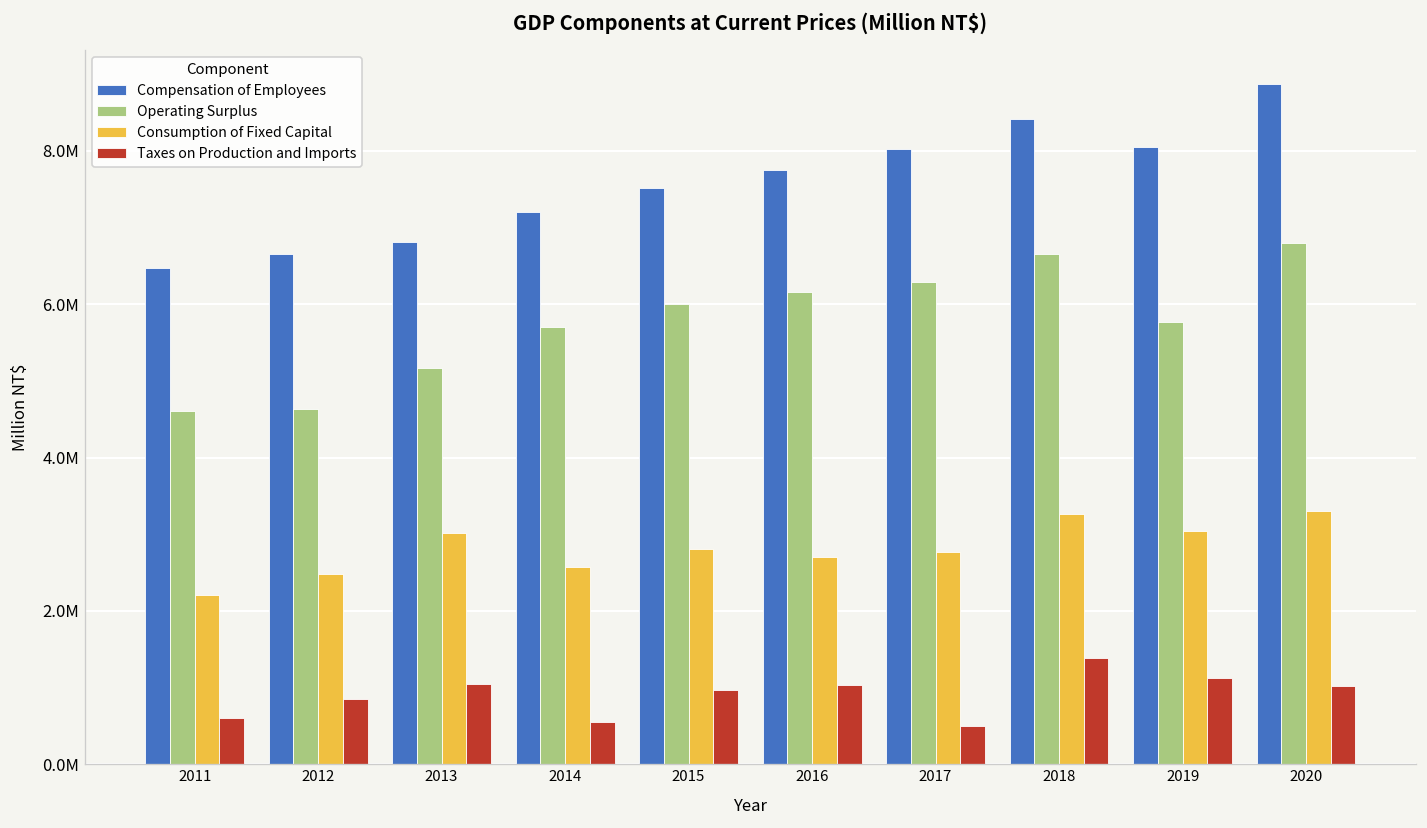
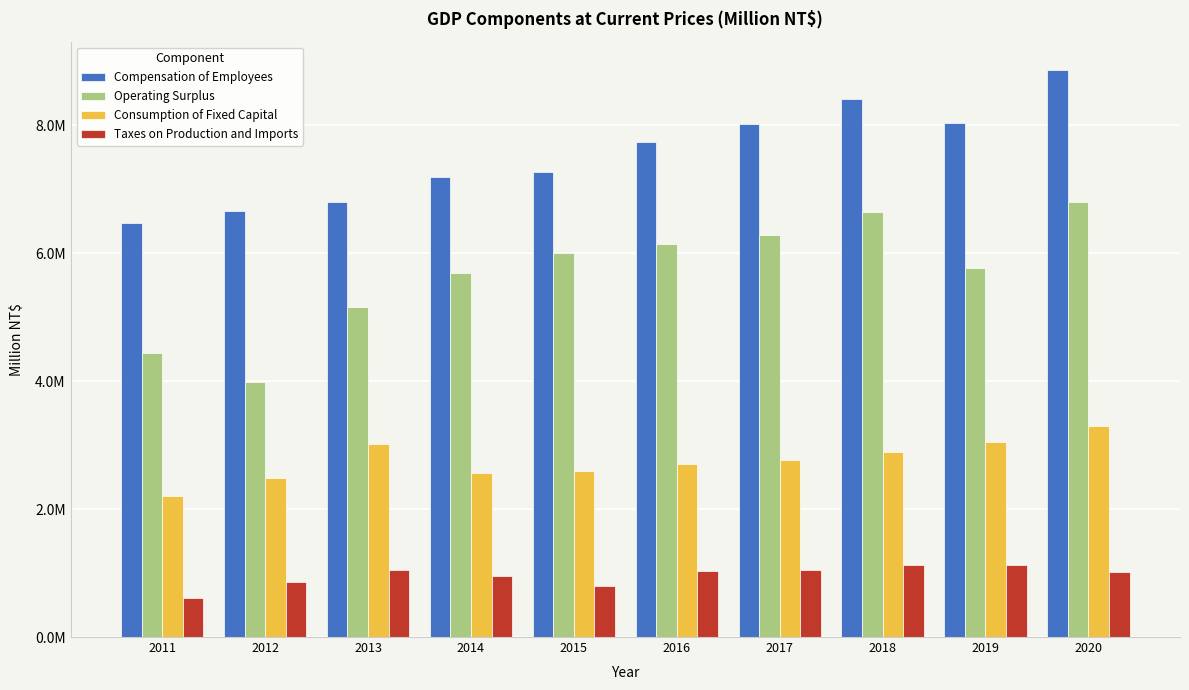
Operating Surplus, 2011: 4600000 -> 4400000
Operating Surplus, 2012: 4600000 -> 4000000
Taxes on Production and Imports, 2014: 600000 -> 1000000
Compensation of Employees, 2015: 7500000 -> 7300000
Consumption of Fixed Capital, 2015: 2800000 -> 2600000
Taxes on Production and Imports, 2015: 1000000 -> 800000
Taxes on Production and Imports, 2017: 500000 -> 1100000
Consumption of Fixed Capital, 2018: 3300000 -> 2900000
Taxes on Production and Imports, 2018: 1400000 -> 1100000
